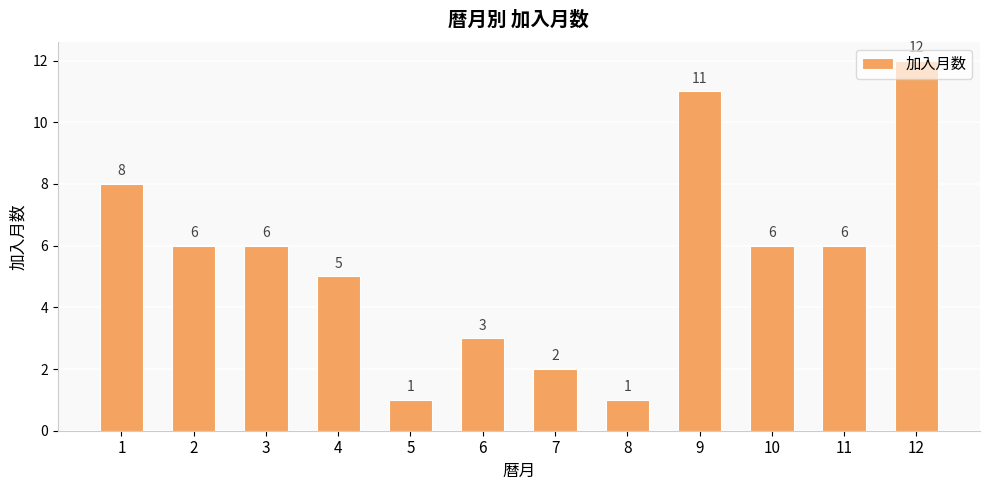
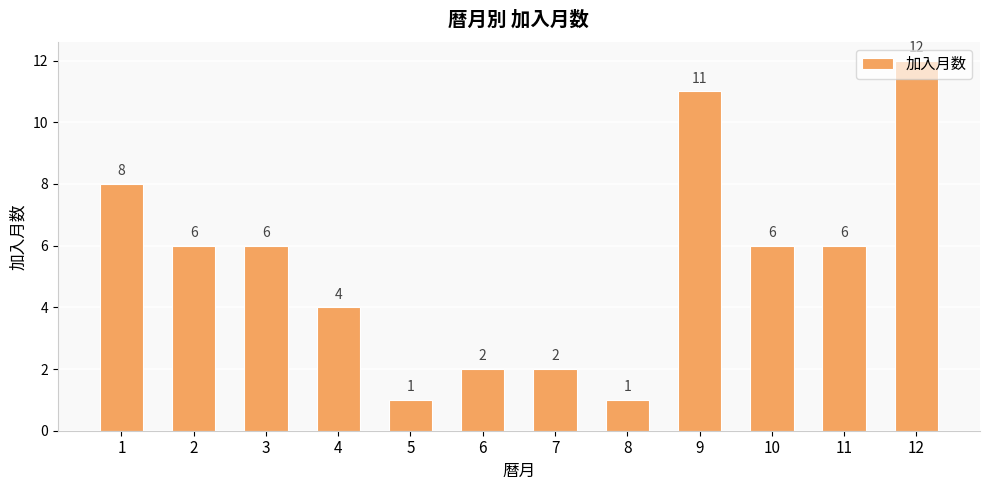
4: 5 -> 4
6: 3 -> 2
